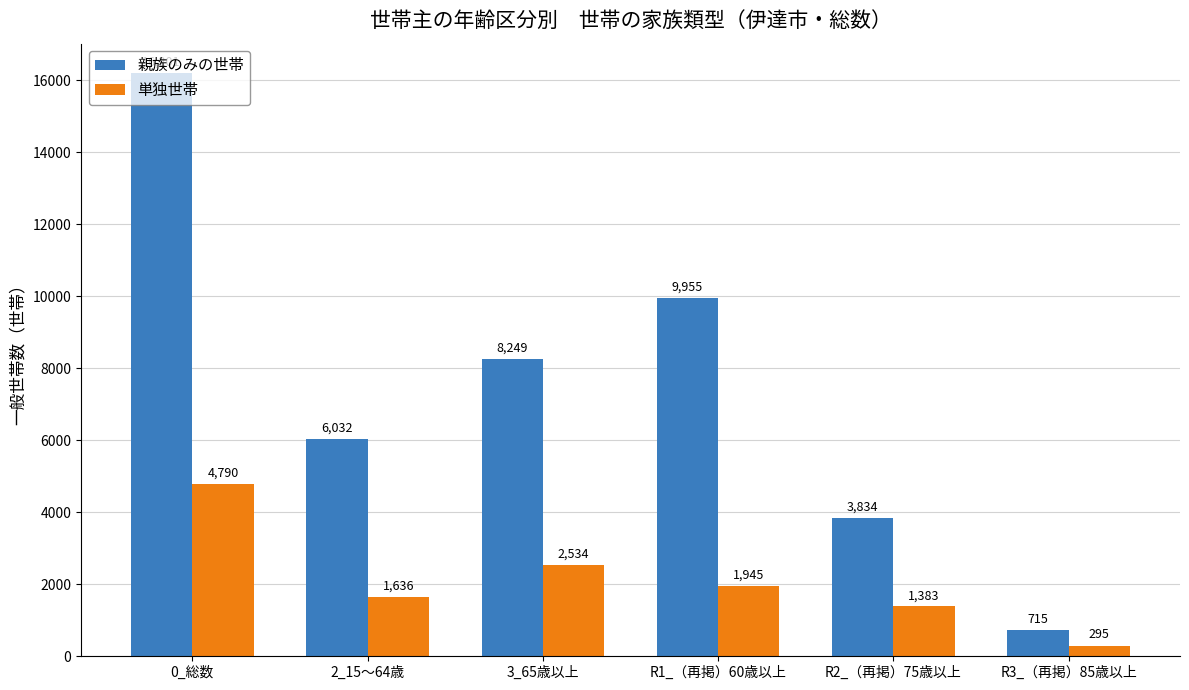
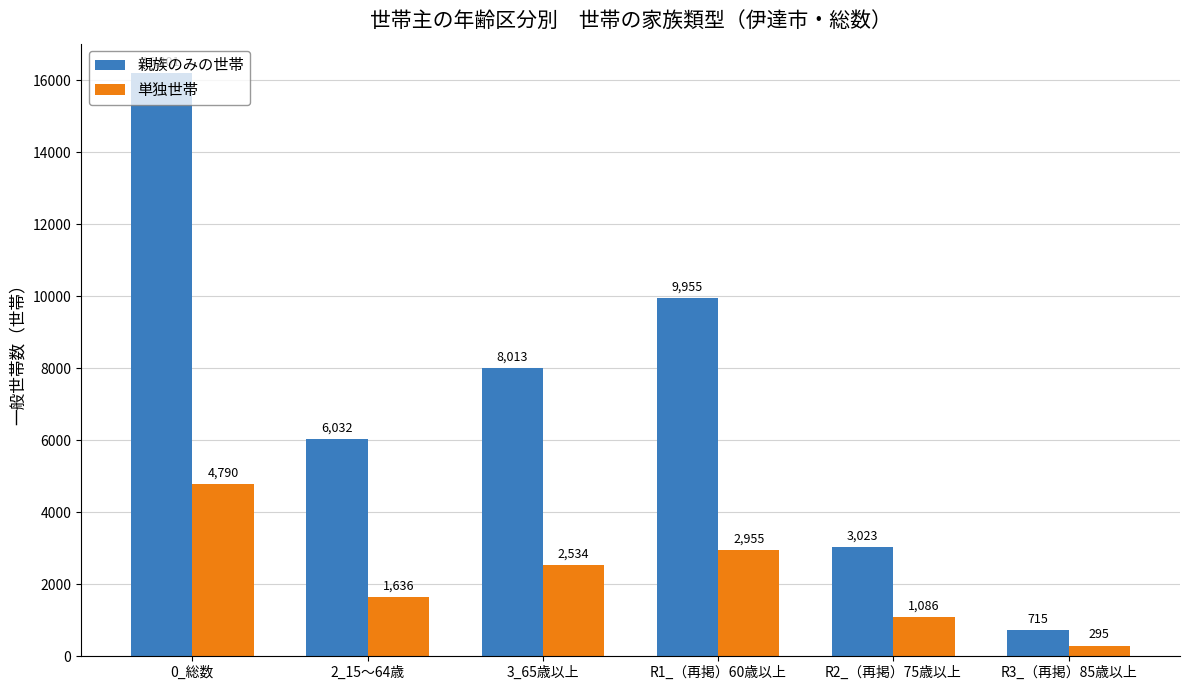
親族のみの世帯, 3_65歳以上: 8,249 -> 8,013
単独世帯, R1_（再掲）60歳以上: 1,945 -> 2,955
親族のみの世帯, R2_（再掲）75歳以上: 3,834 -> 3,023
単独世帯, R2_（再掲）75歳以上: 1,383 -> 1,086
